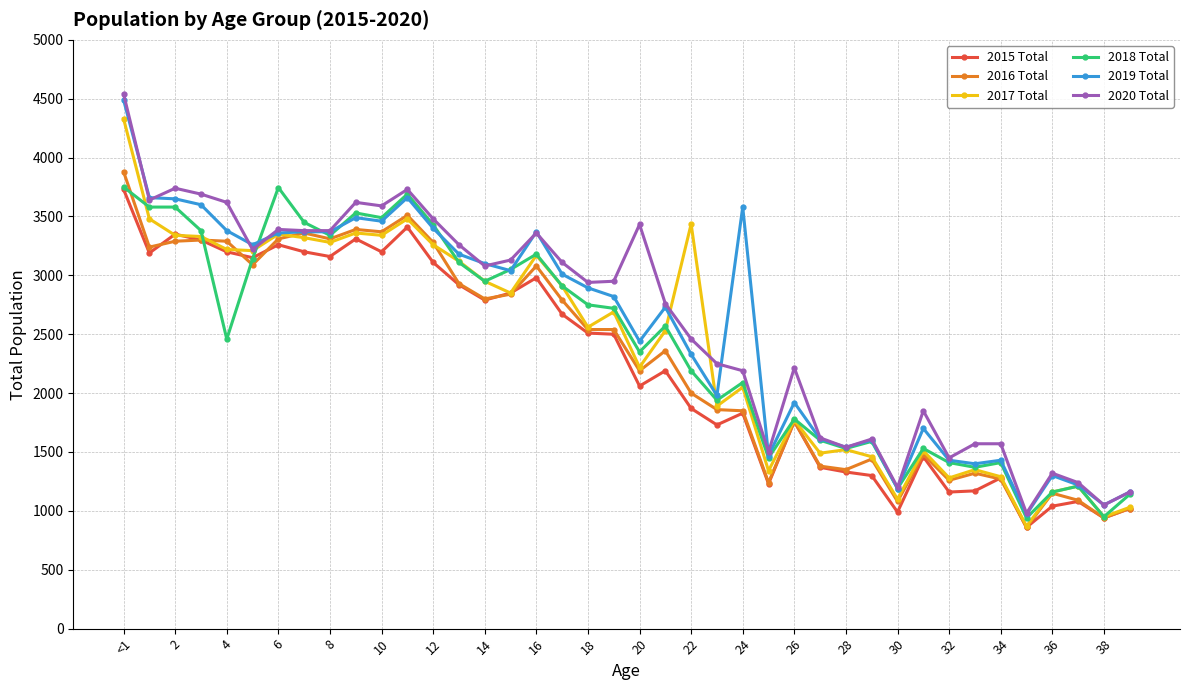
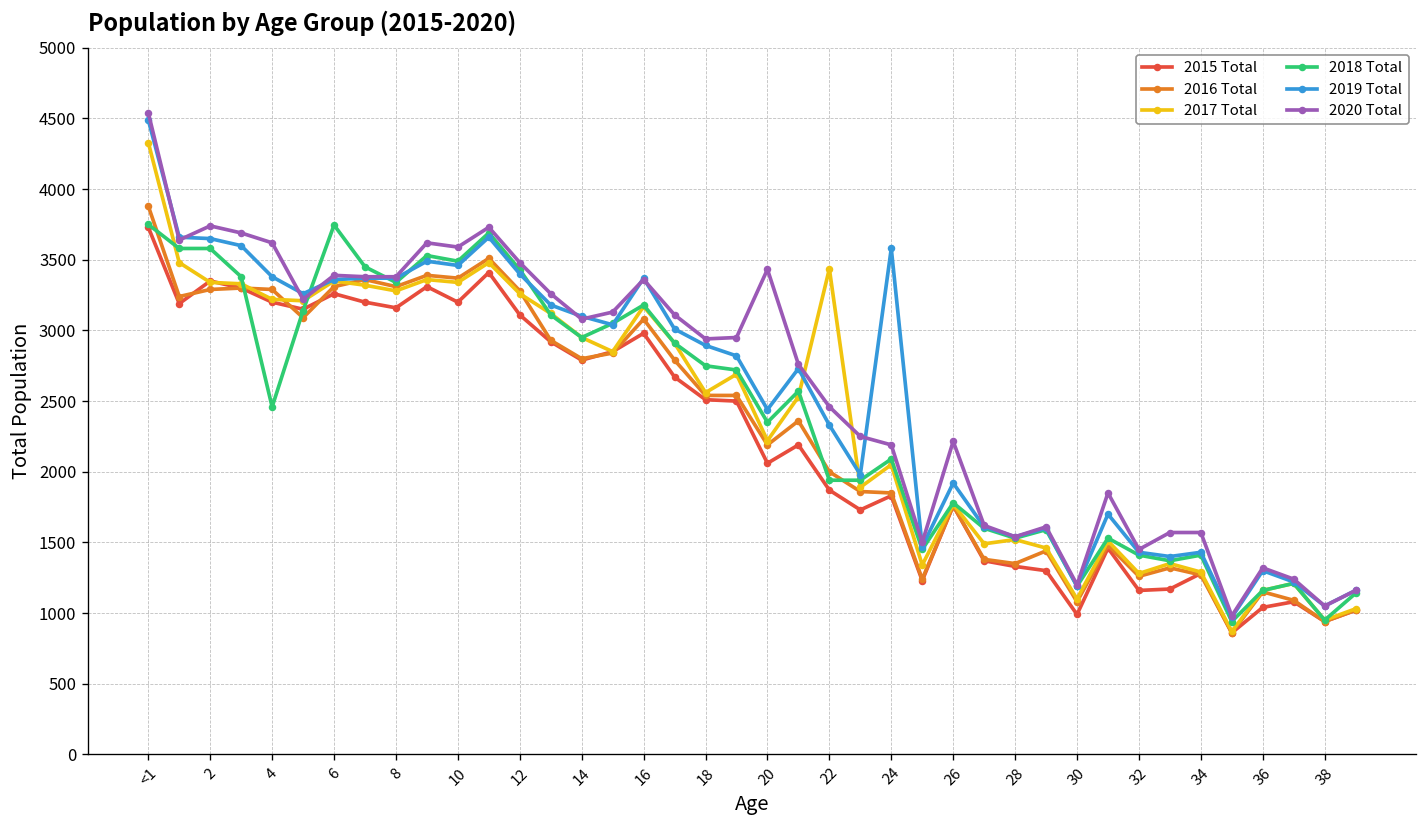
2018 Total, 22: 2190 -> 1940
